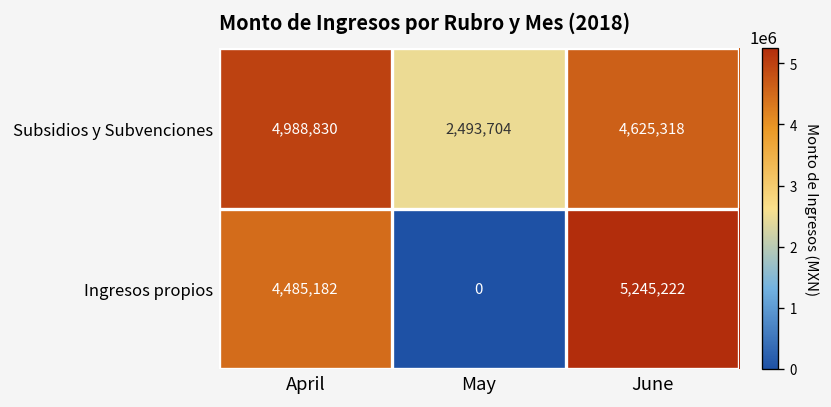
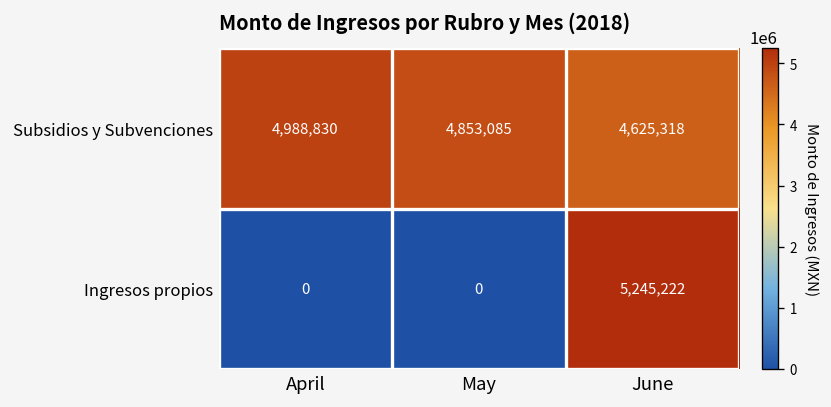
Subsidios y Subvenciones, May: 2,493,704 -> 4,853,085
Ingresos propios, April: 4,485,182 -> 0
